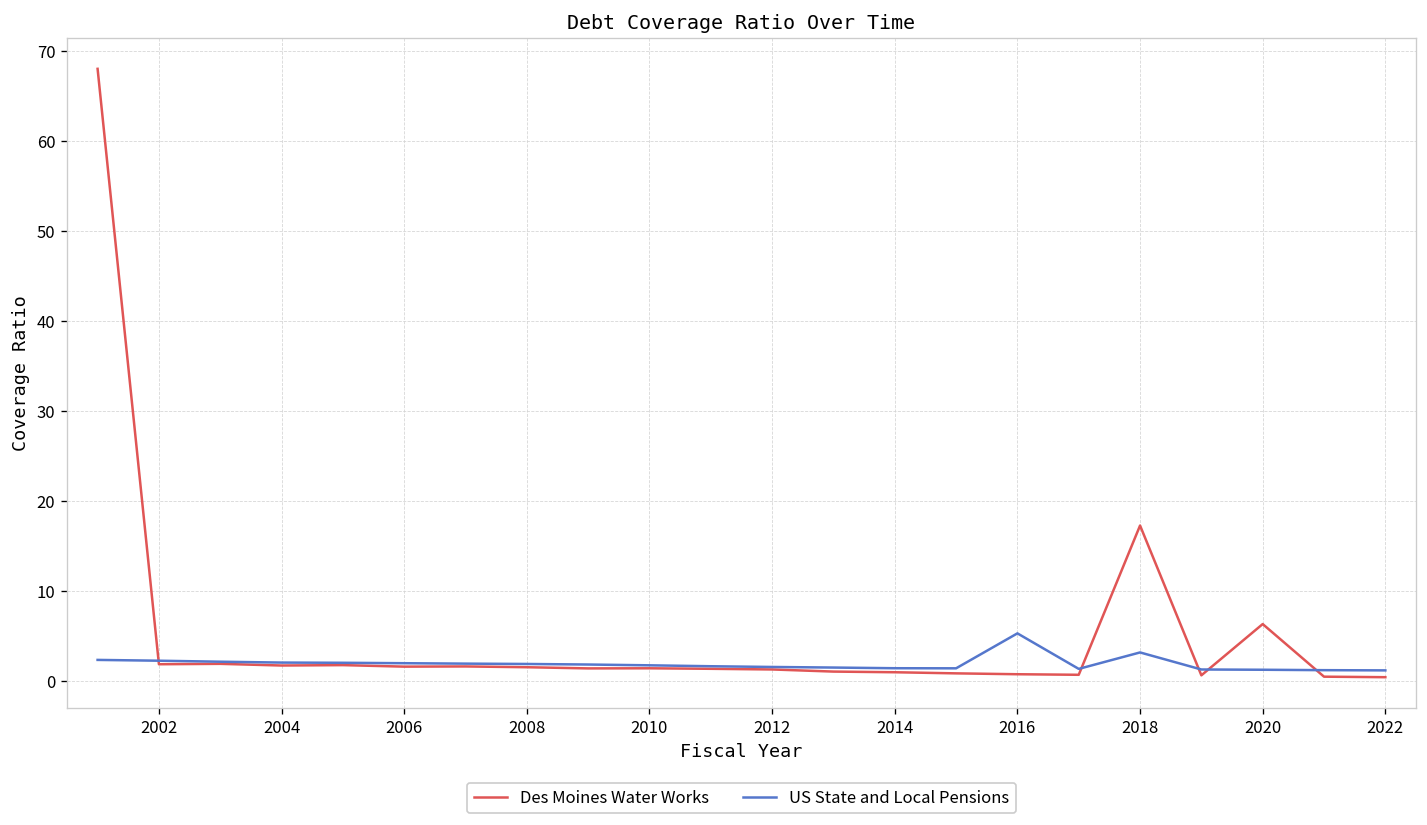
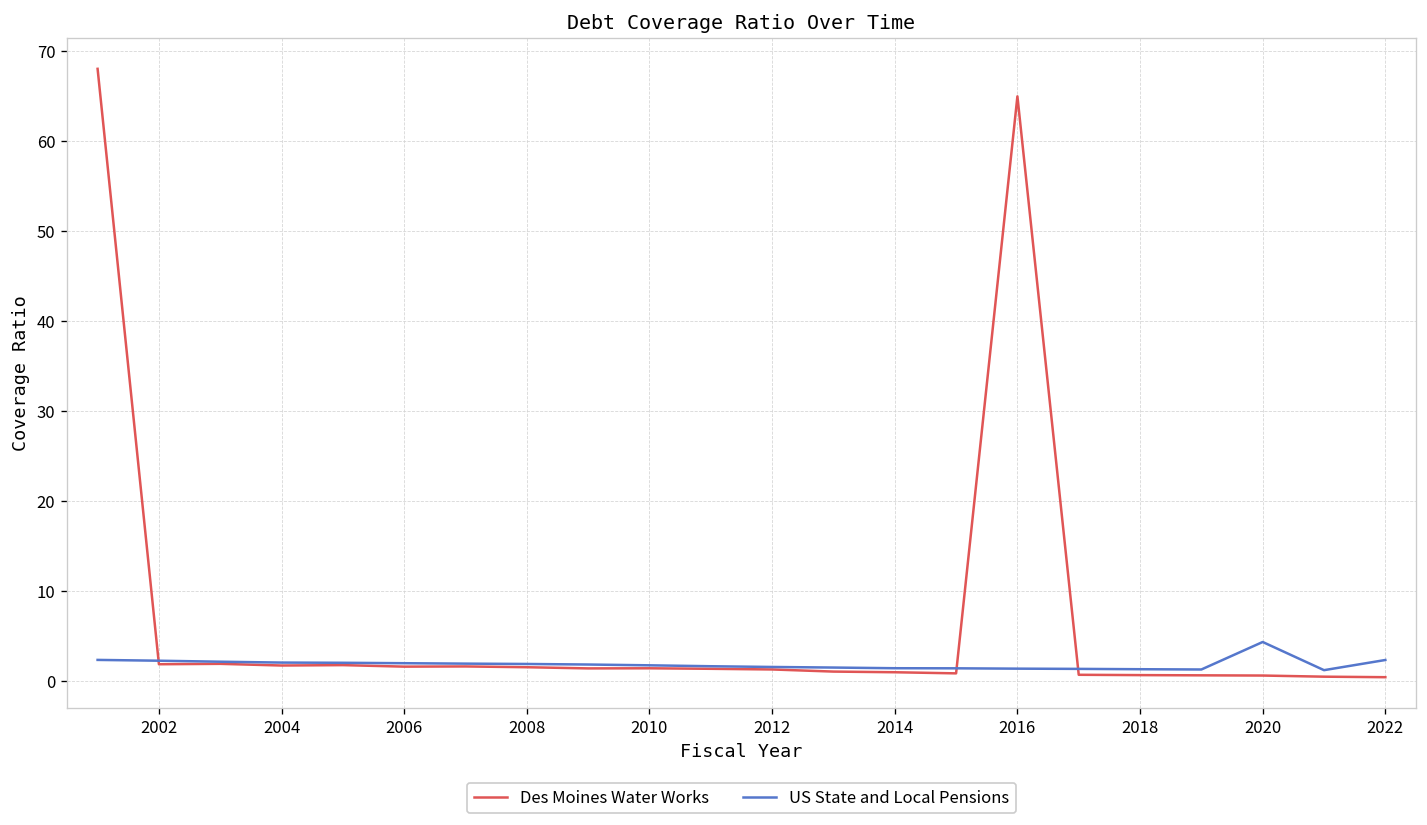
Des Moines Water Works, 2016: 1 -> 65
US State and Local Pensions, 2016: 5 -> 1
Des Moines Water Works, 2018: 17 -> 1
US State and Local Pensions, 2018: 3 -> 1
Des Moines Water Works, 2020: 6 -> 1
US State and Local Pensions, 2020: 1 -> 4
US State and Local Pensions, 2022: 1 -> 2
